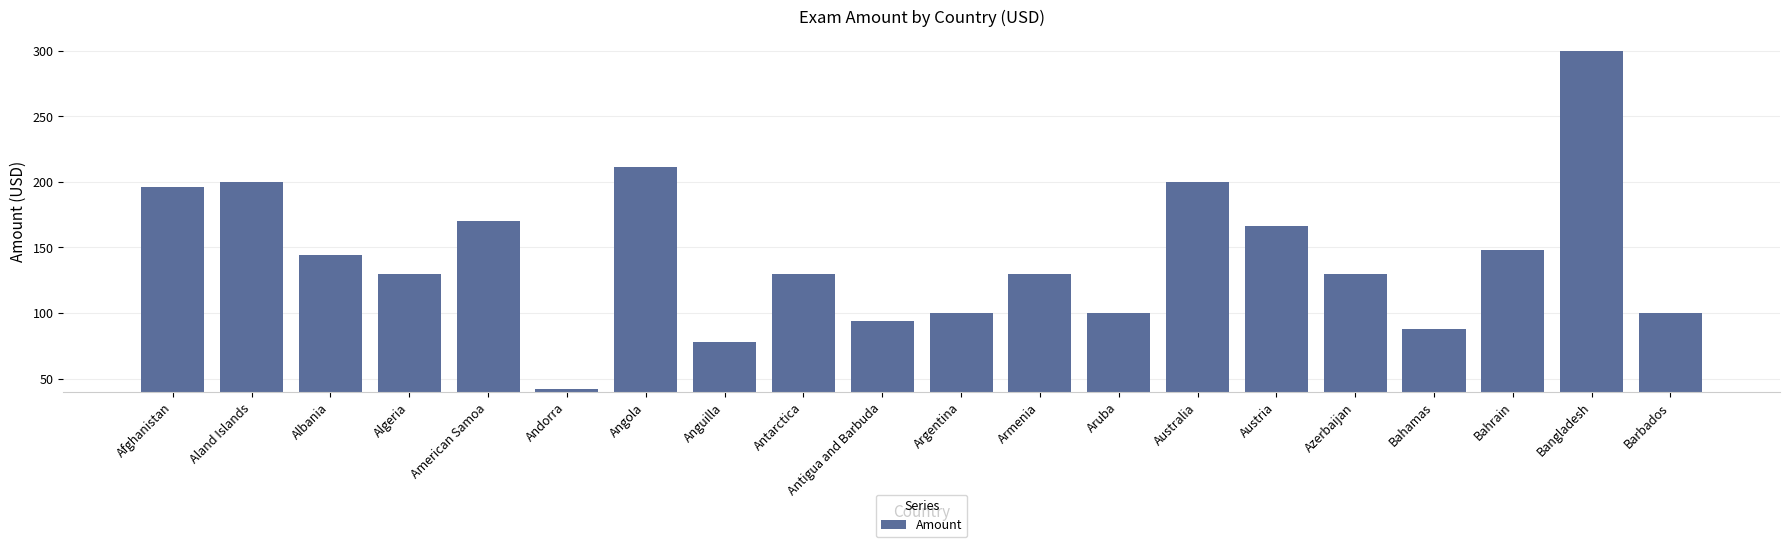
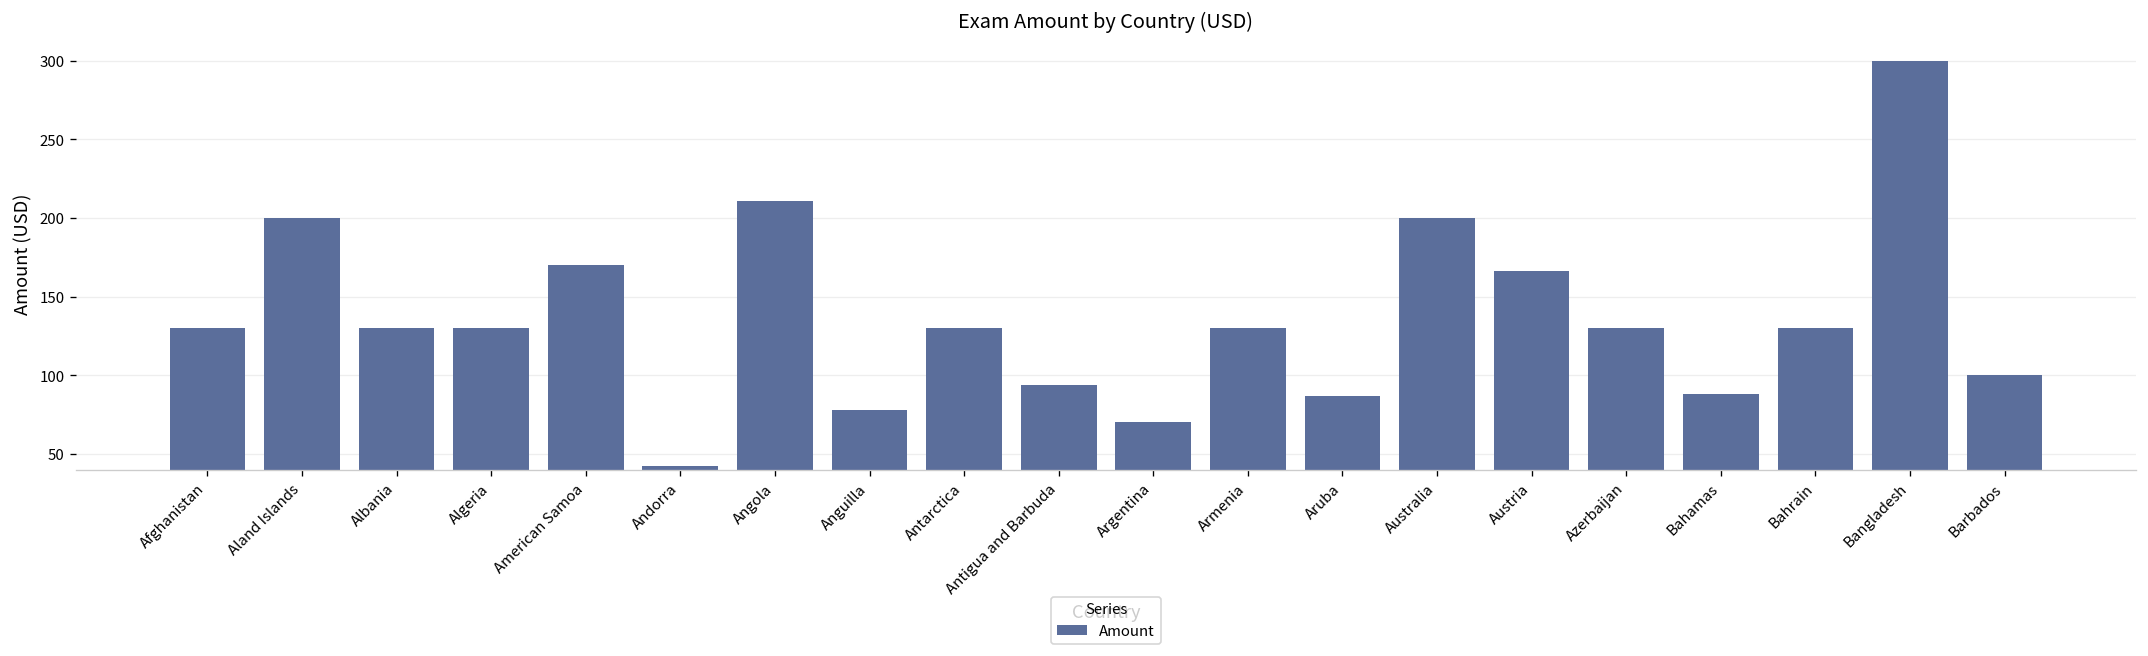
Afghanistan: 196 -> 130
Albania: 144 -> 130
Argentina: 100 -> 70
Aruba: 100 -> 87
Bahrain: 148 -> 130
